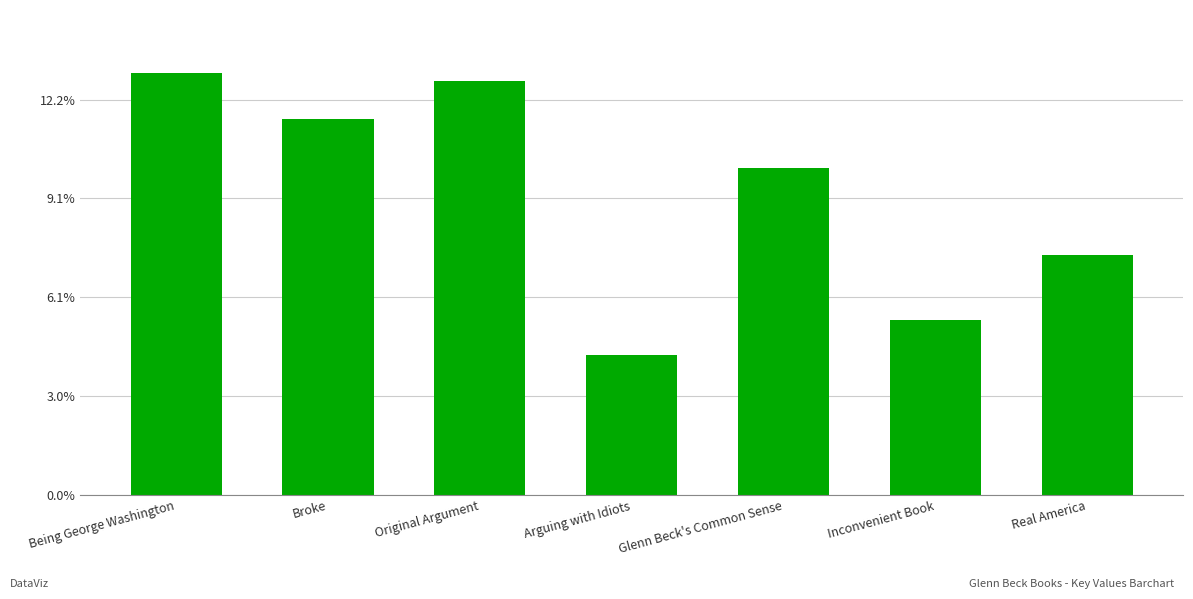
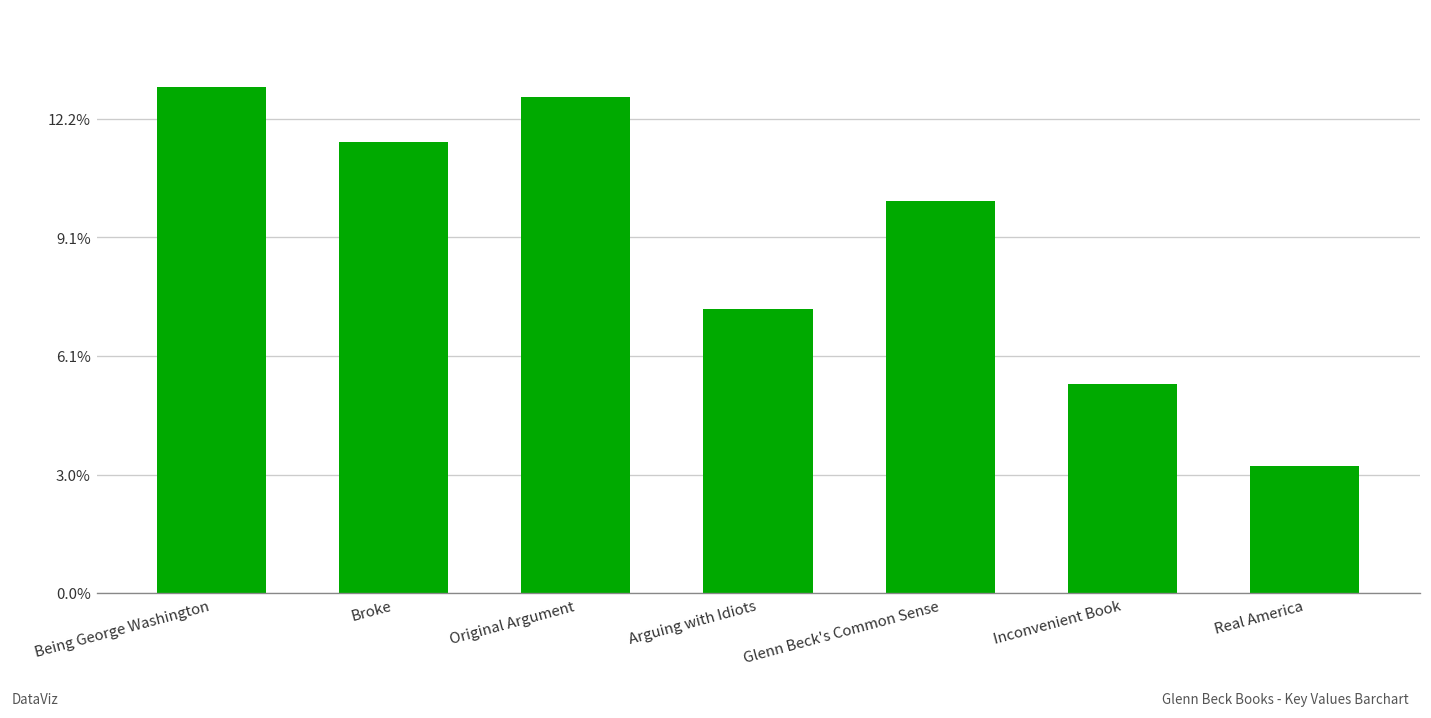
Arguing with Idiots: 4.3% -> 7.3%
Real America: 7.4% -> 3.3%
